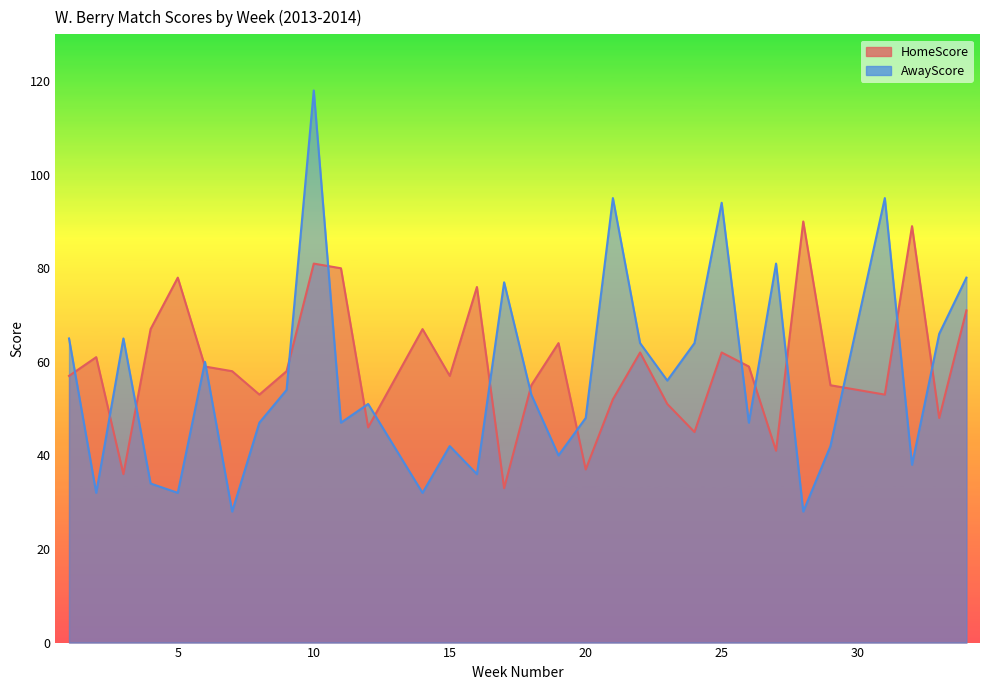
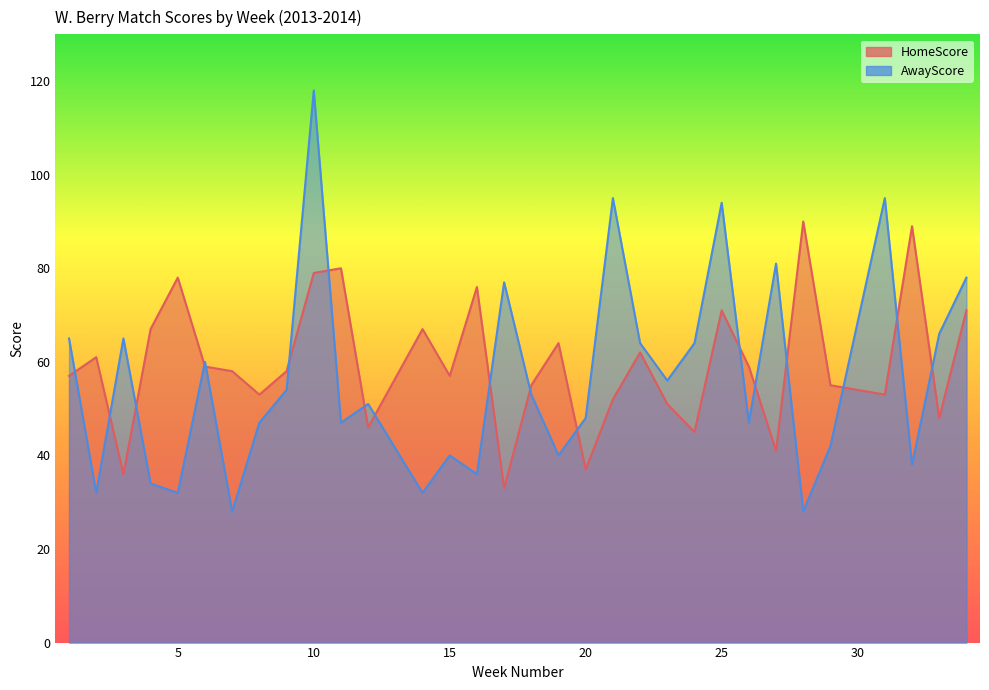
HomeScore, 10: 81 -> 79
AwayScore, 15: 42 -> 40
HomeScore, 25: 62 -> 71
